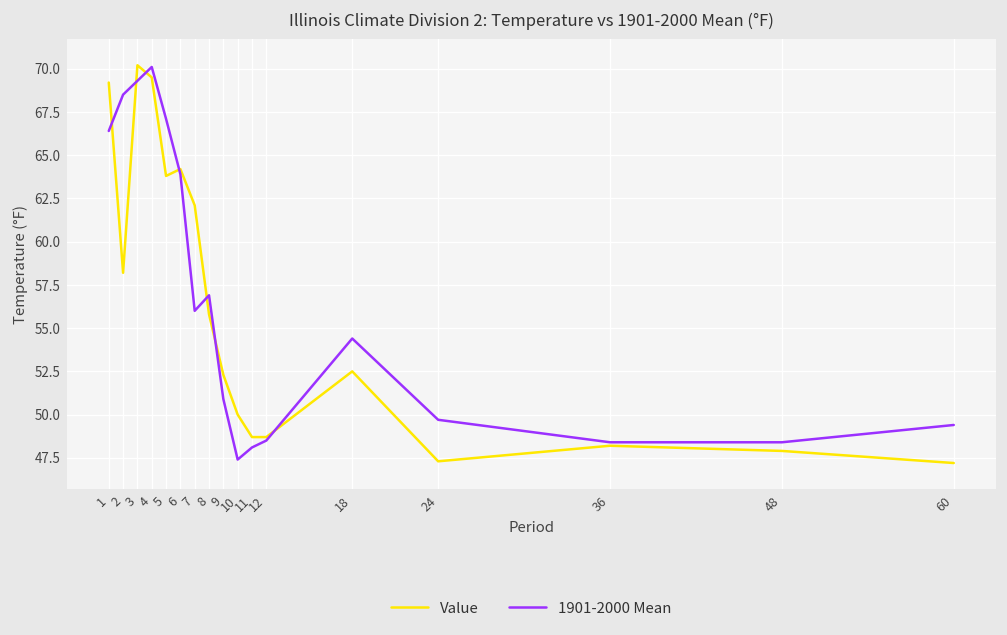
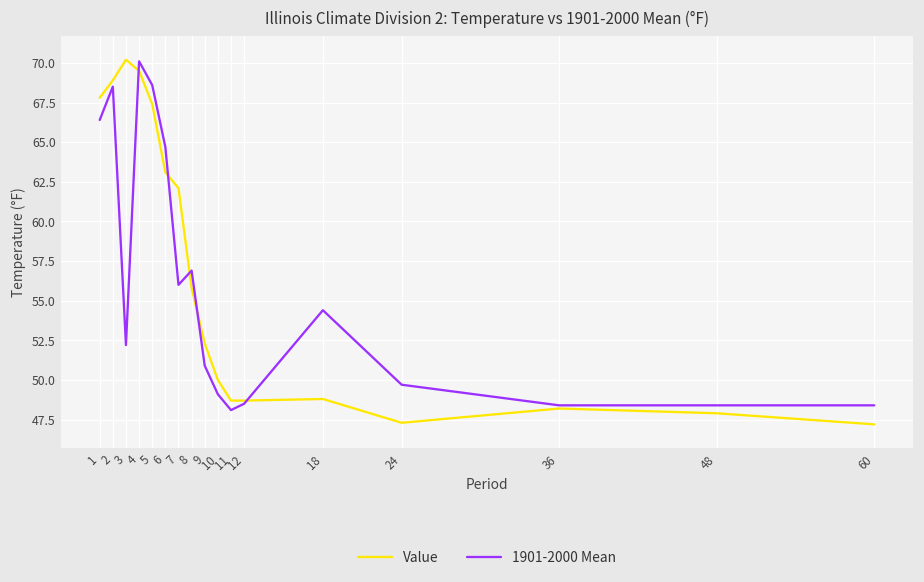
Value, 1: 69.2 -> 67.8
Value, 2: 58.2 -> 68.9
1901-2000 Mean, 3: 69.3 -> 52.2
Value, 5: 63.8 -> 67.4
1901-2000 Mean, 5: 67.1 -> 68.6
Value, 6: 64.2 -> 63.1
1901-2000 Mean, 6: 63.9 -> 64.7
1901-2000 Mean, 10: 47.4 -> 49.1
Value, 18: 52.5 -> 48.8
1901-2000 Mean, 60: 49.4 -> 48.4
